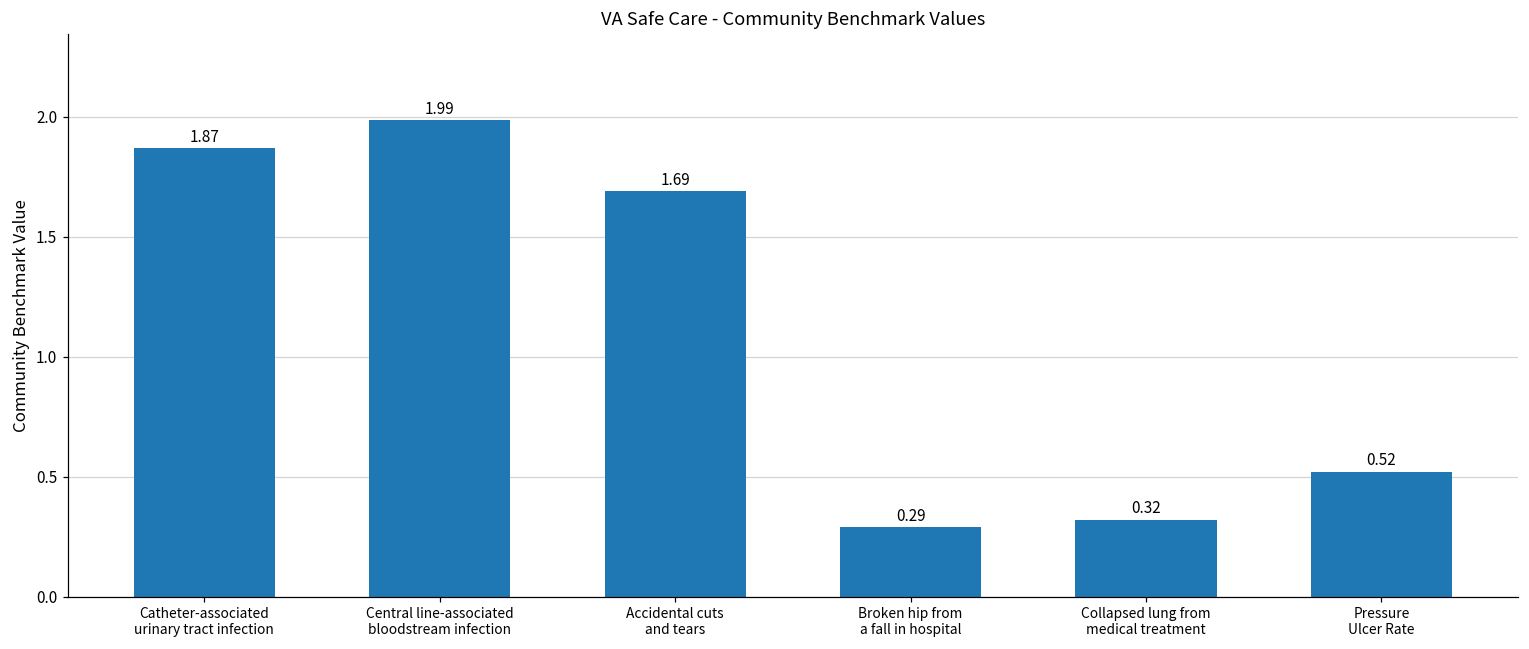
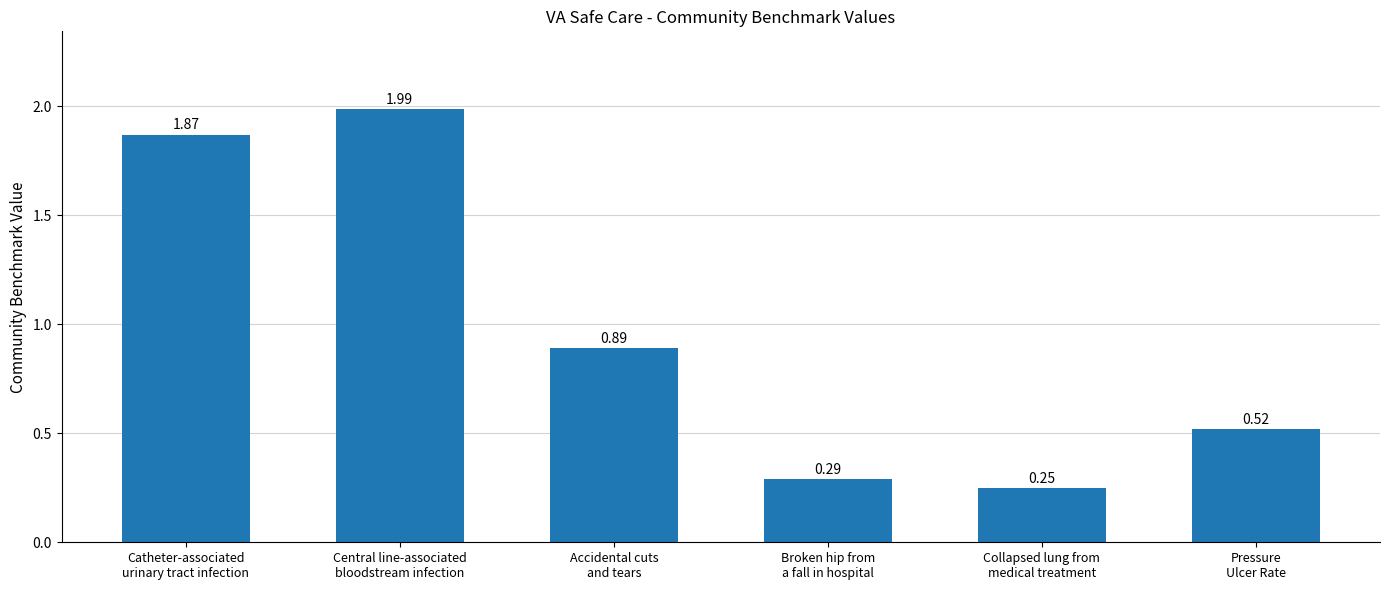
Accidental cuts and tears: 1.69 -> 0.89
Collapsed lung from medical treatment: 0.32 -> 0.25
